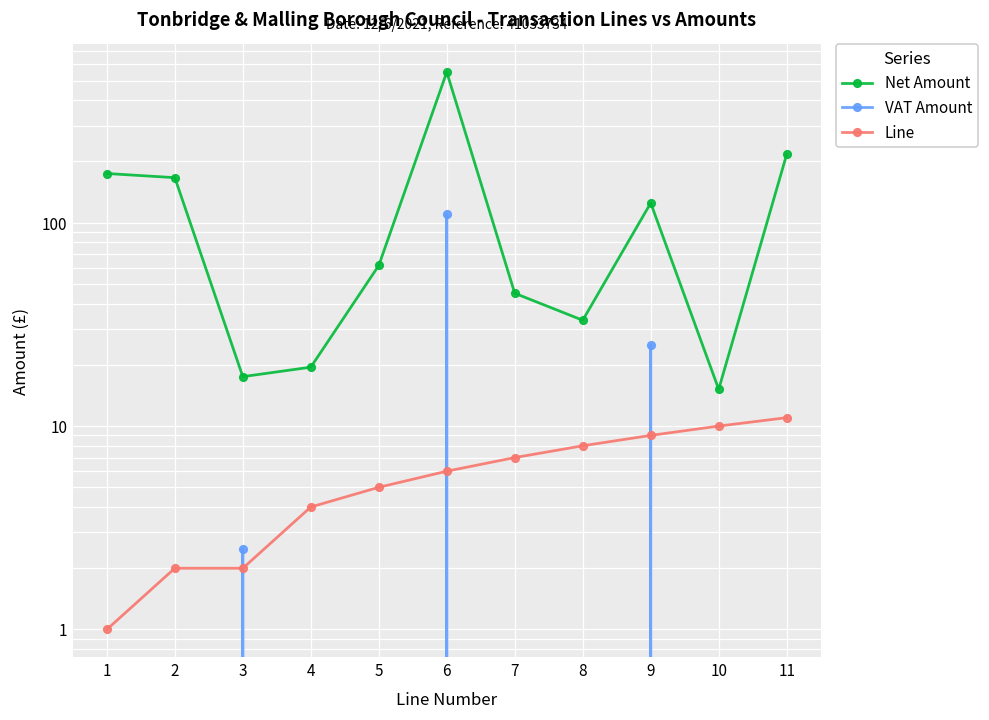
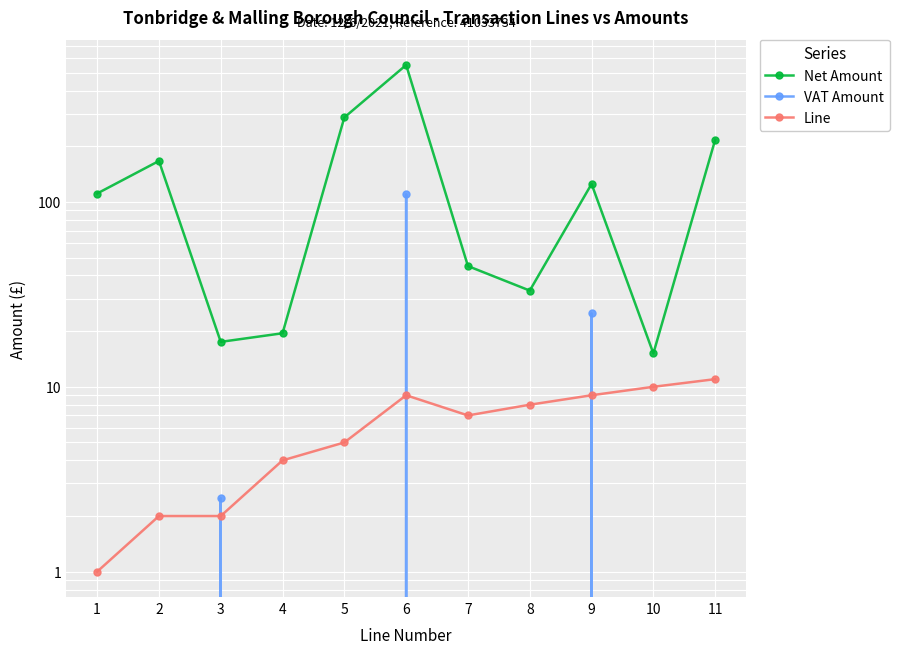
Net Amount, 1: 170 -> 110
Net Amount, 5: 62 -> 290
Line, 6: 6 -> 9
